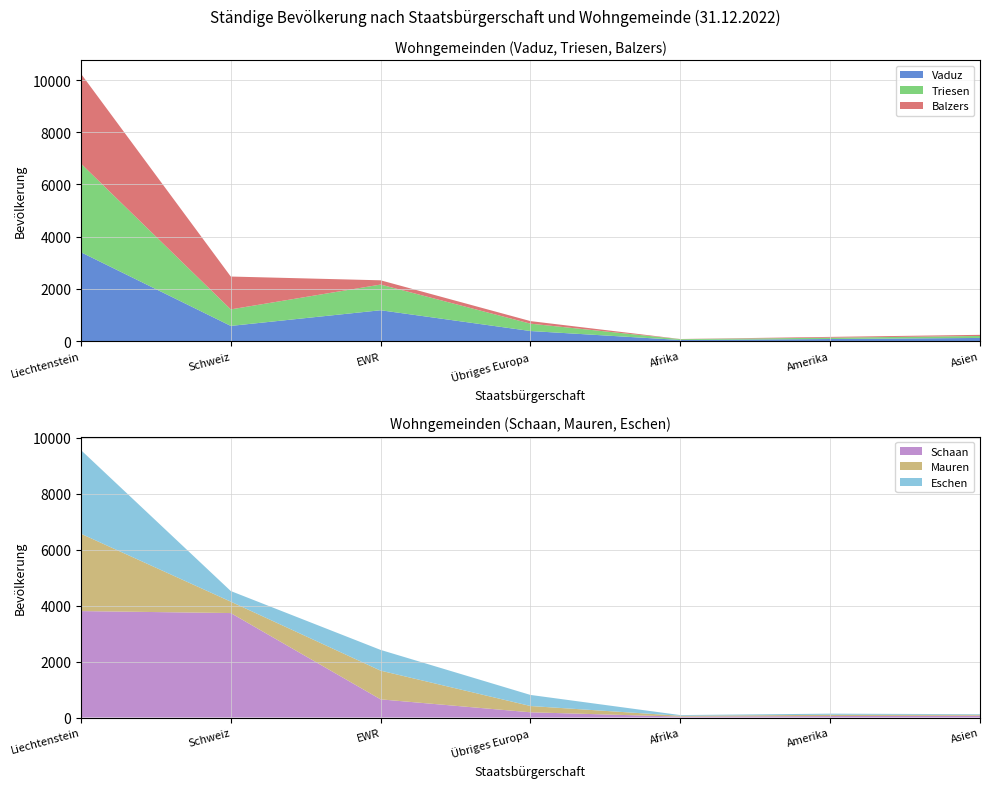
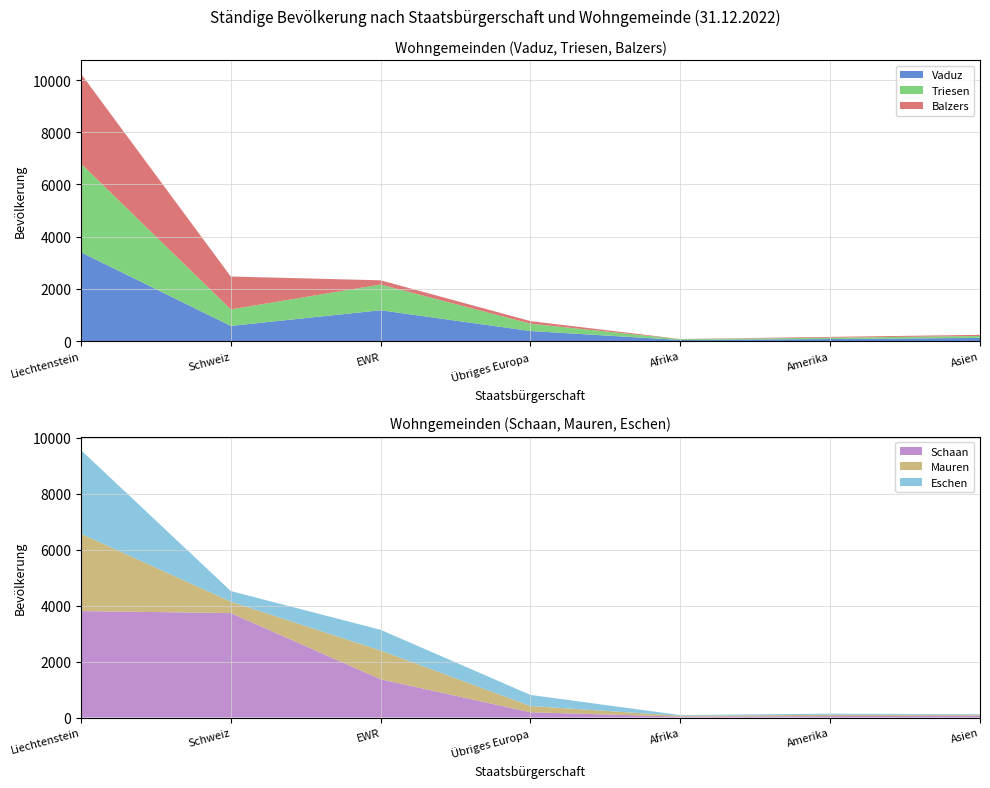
Wohngemeinden (Schaan, Mauren, Eschen), Schaan, EWR: 600 -> 1400
